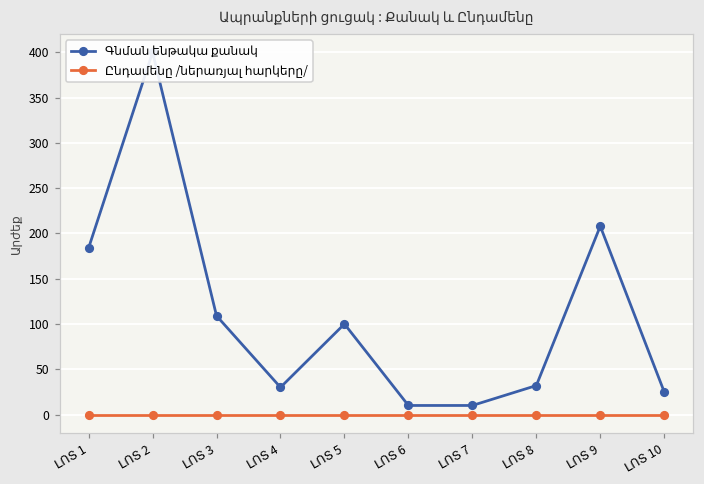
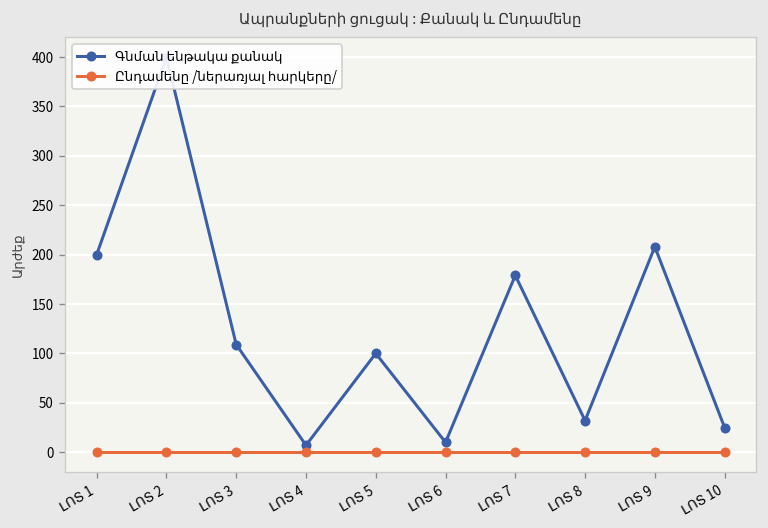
Գնման ենթակա քանակ, ԼՈՏ 1: 180 -> 200
Գնման ենթակա քանակ, ԼՈՏ 4: 30 -> 10
Գնման ենթակա քանակ, ԼՈՏ 7: 10 -> 180
